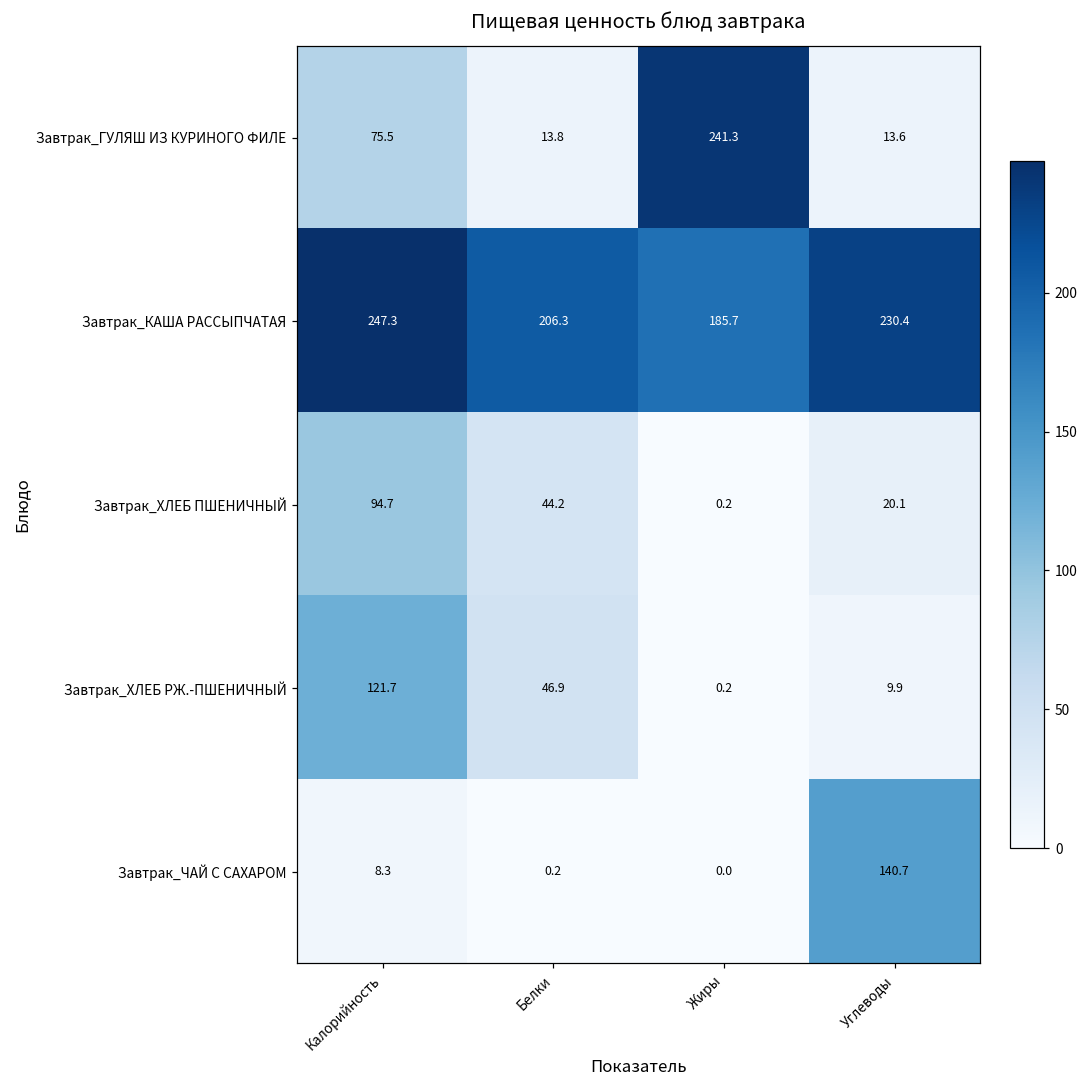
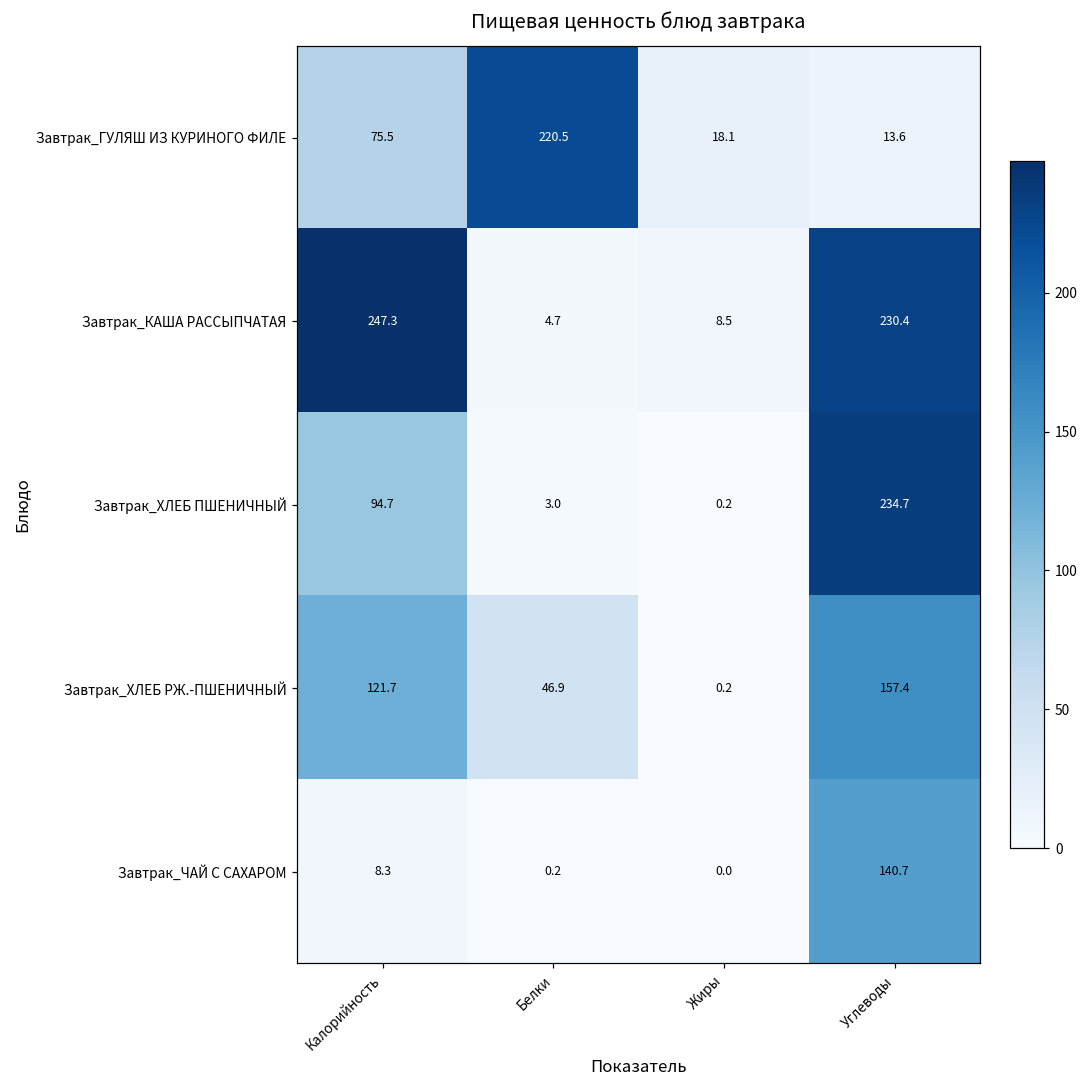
Завтрак_ГУЛЯШ ИЗ КУРИНОГО ФИЛЕ, Белки: 13.8 -> 220.5
Завтрак_ГУЛЯШ ИЗ КУРИНОГО ФИЛЕ, Жиры: 241.3 -> 18.1
Завтрак_КАША РАССЫПЧАТАЯ, Белки: 206.3 -> 4.7
Завтрак_КАША РАССЫПЧАТАЯ, Жиры: 185.7 -> 8.5
Завтрак_ХЛЕБ ПШЕНИЧНЫЙ, Белки: 44.2 -> 3.0
Завтрак_ХЛЕБ ПШЕНИЧНЫЙ, Углеводы: 20.1 -> 234.7
Завтрак_ХЛЕБ РЖ.-ПШЕНИЧНЫЙ, Углеводы: 9.9 -> 157.4
